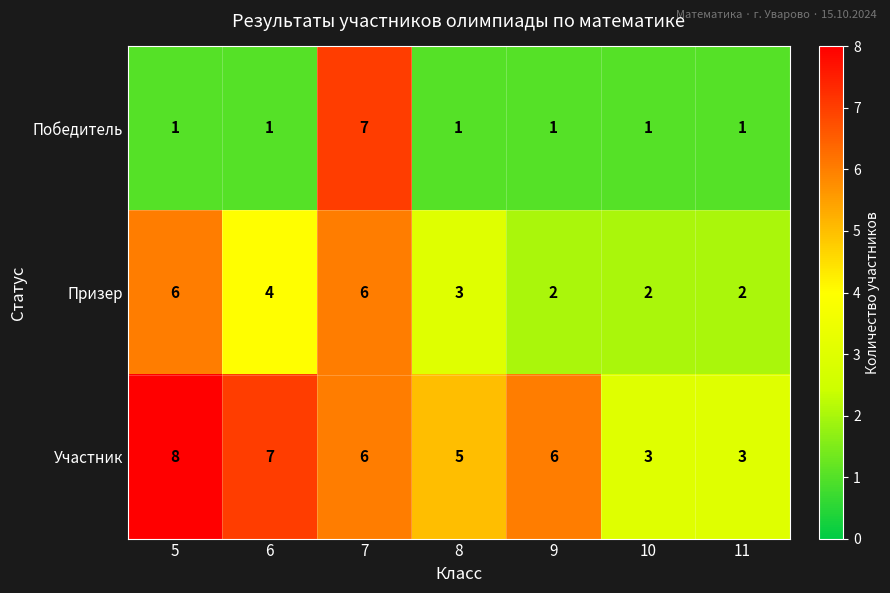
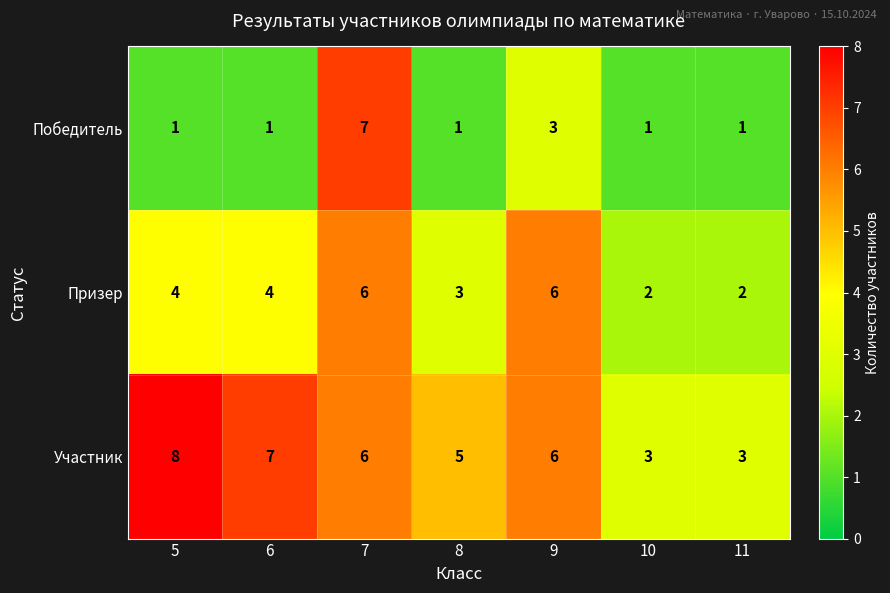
Победитель, 9: 1 -> 3
Призер, 5: 6 -> 4
Призер, 9: 2 -> 6
